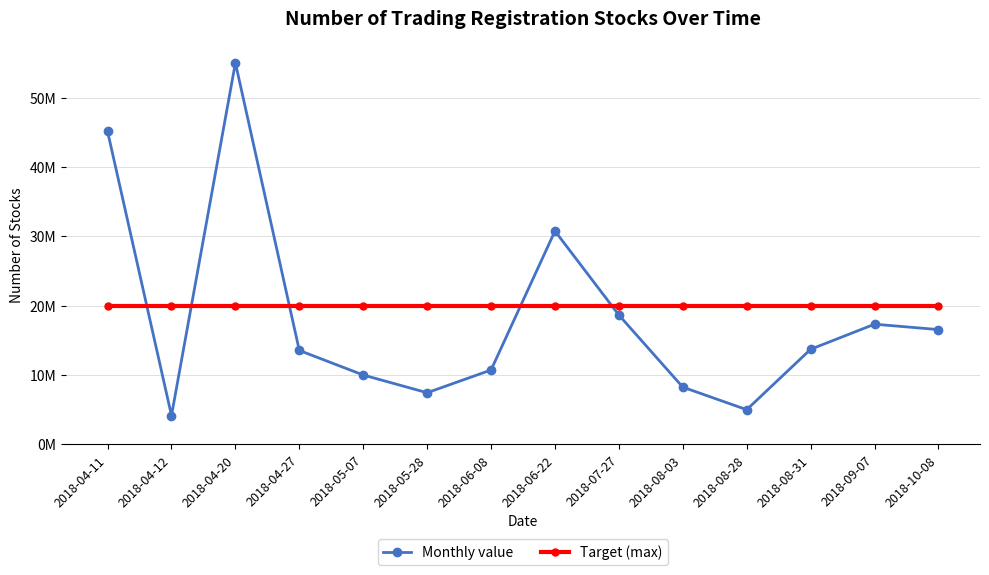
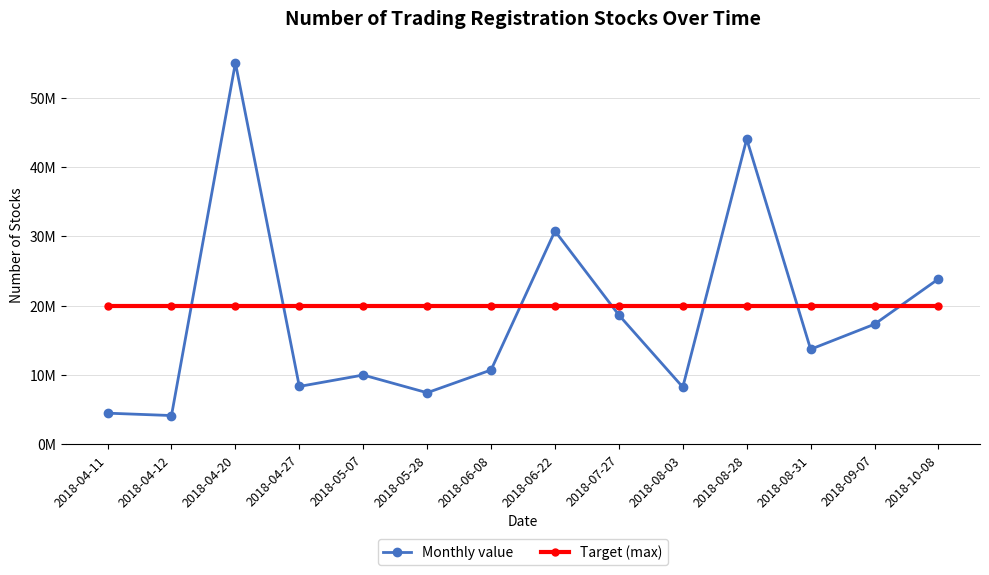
Monthly value, 2018-04-11: 45000000 -> 5000000
Monthly value, 2018-04-27: 14000000 -> 8000000
Monthly value, 2018-08-28: 5000000 -> 44000000
Monthly value, 2018-10-08: 17000000 -> 24000000
